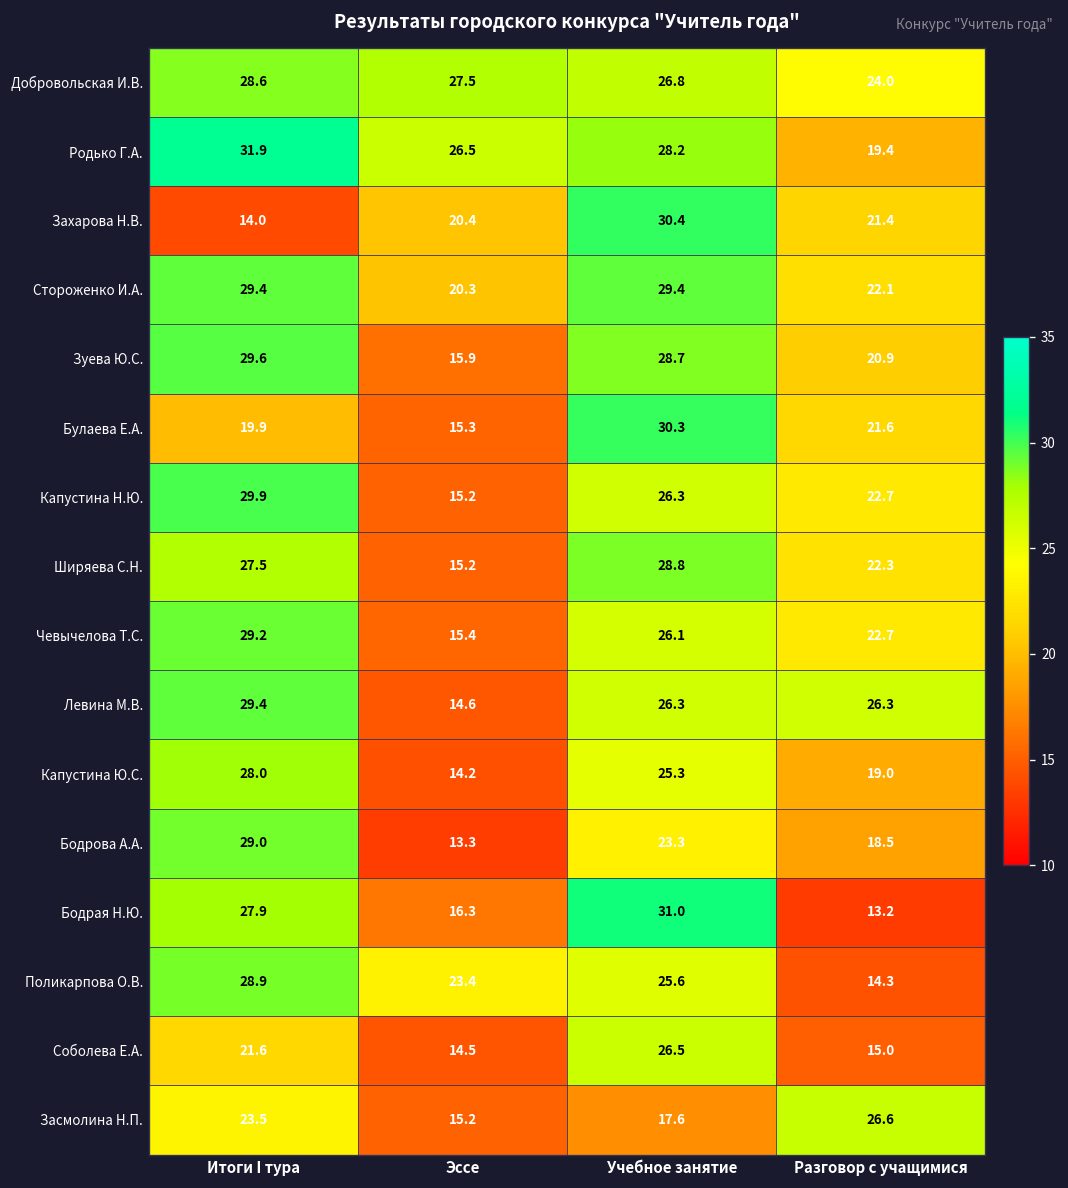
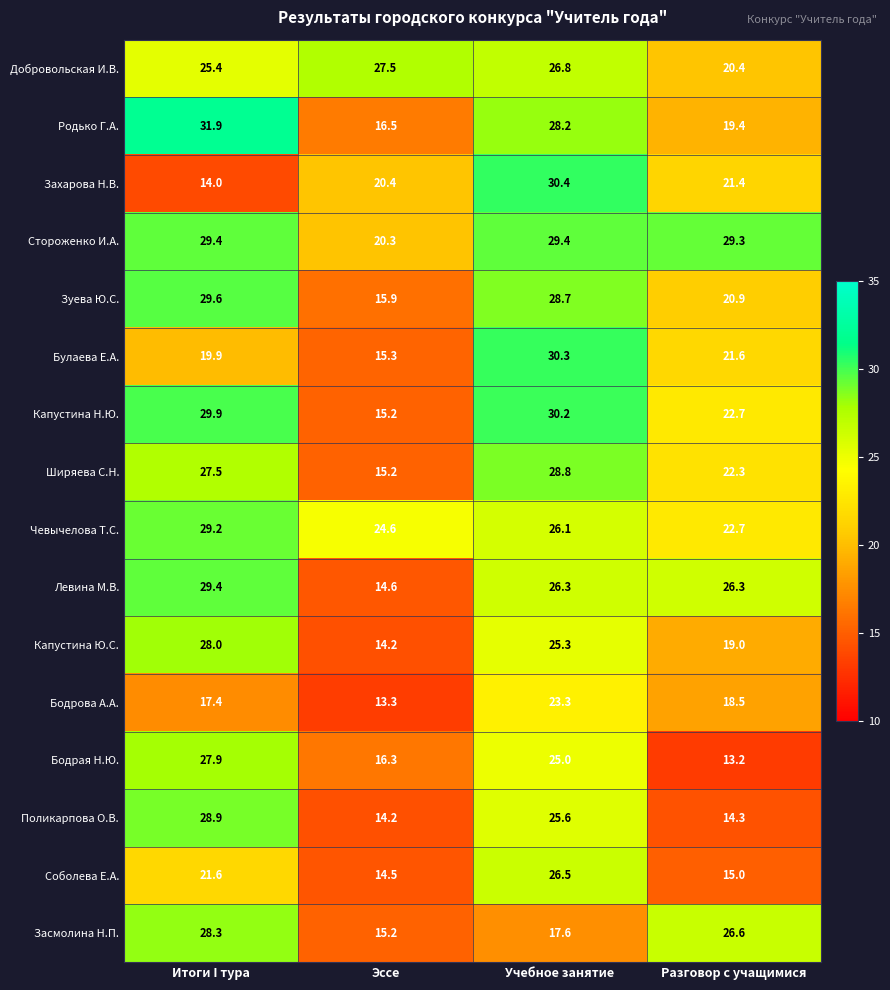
Добровольская И.В., Итоги I тура: 28.6 -> 25.4
Добровольская И.В., Разговор с учащимися: 24.0 -> 20.4
Родько Г.А., Эссе: 26.5 -> 16.5
Стороженко И.А., Разговор с учащимися: 22.1 -> 29.3
Капустина Н.Ю., Учебное занятие: 26.3 -> 30.2
Чевычелова Т.С., Эссе: 15.4 -> 24.6
Бодрова А.А., Итоги I тура: 29.0 -> 17.4
Бодрая Н.Ю., Учебное занятие: 31.0 -> 25.0
Поликарпова О.В., Эссе: 23.4 -> 14.2
Засмолина Н.П., Итоги I тура: 23.5 -> 28.3
